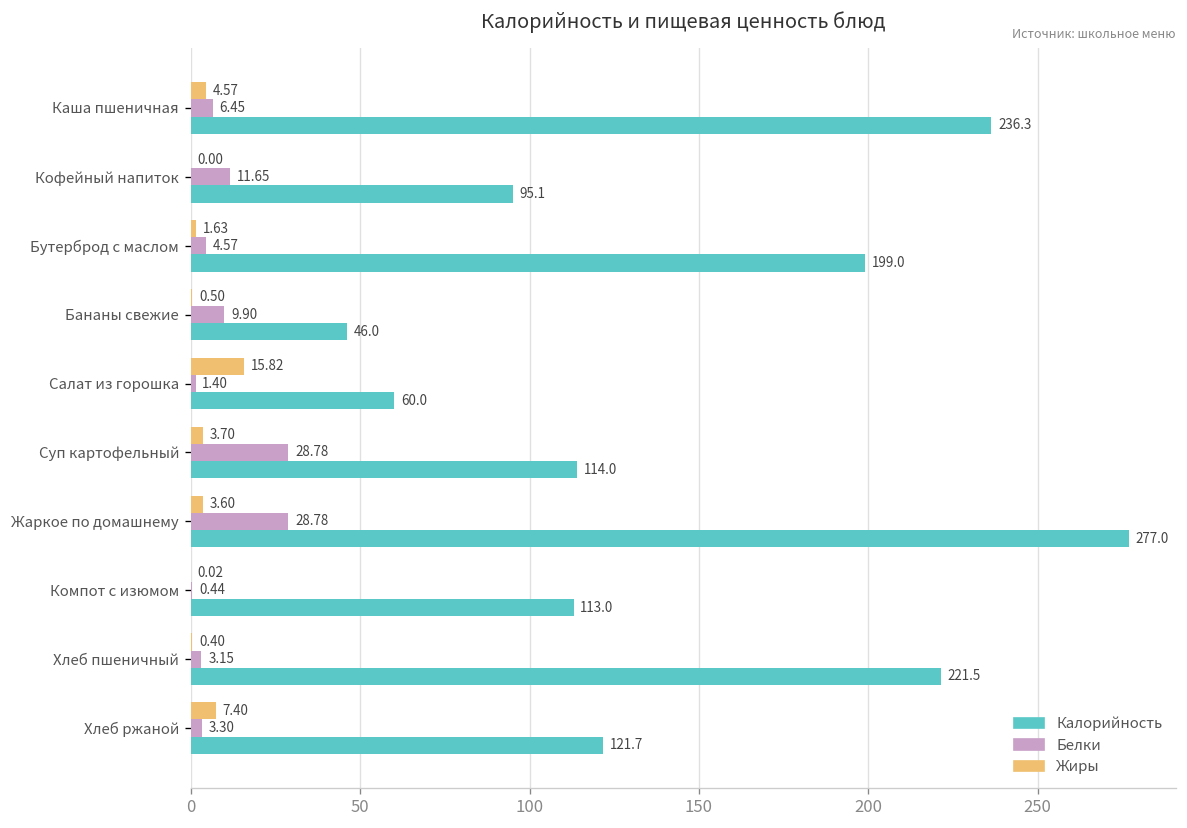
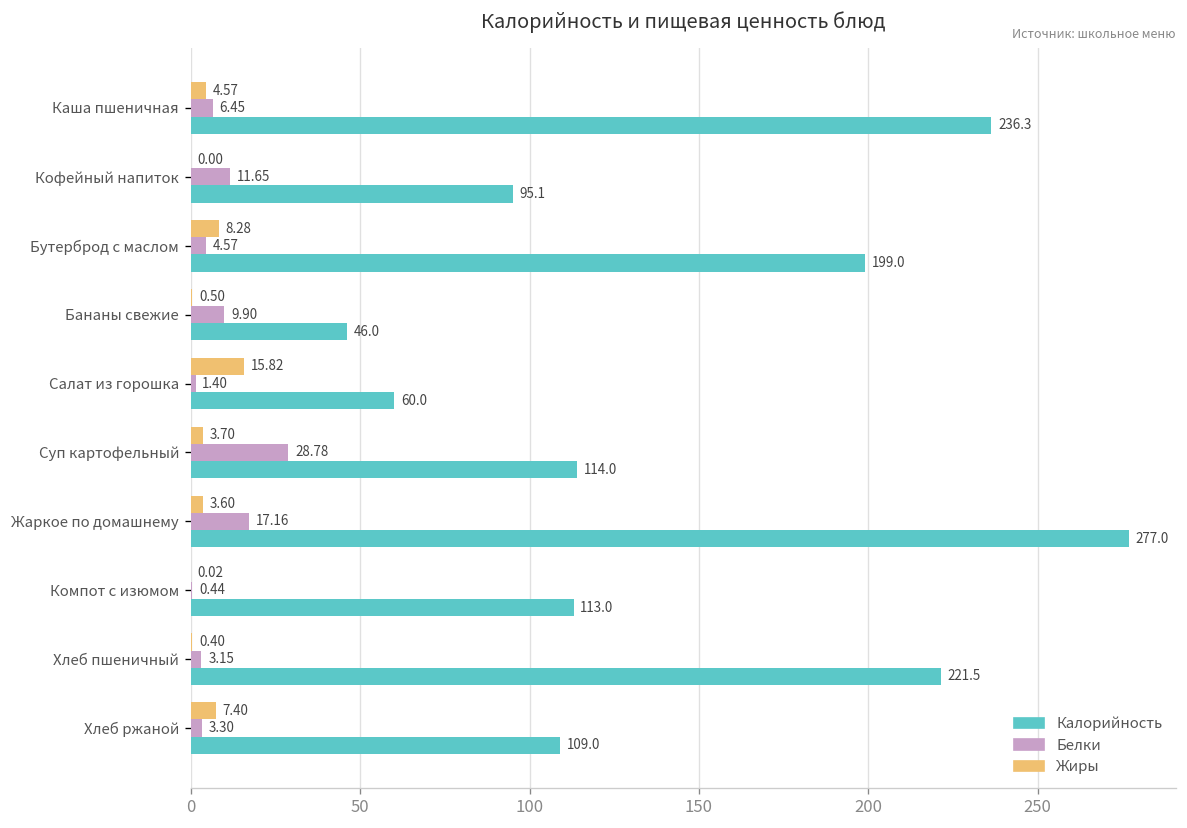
Жиры, Бутерброд с маслом: 1.63 -> 8.28
Белки, Жаркое по домашнему: 28.78 -> 17.16
Калорийность, Хлеб ржаной: 121.7 -> 109.0
